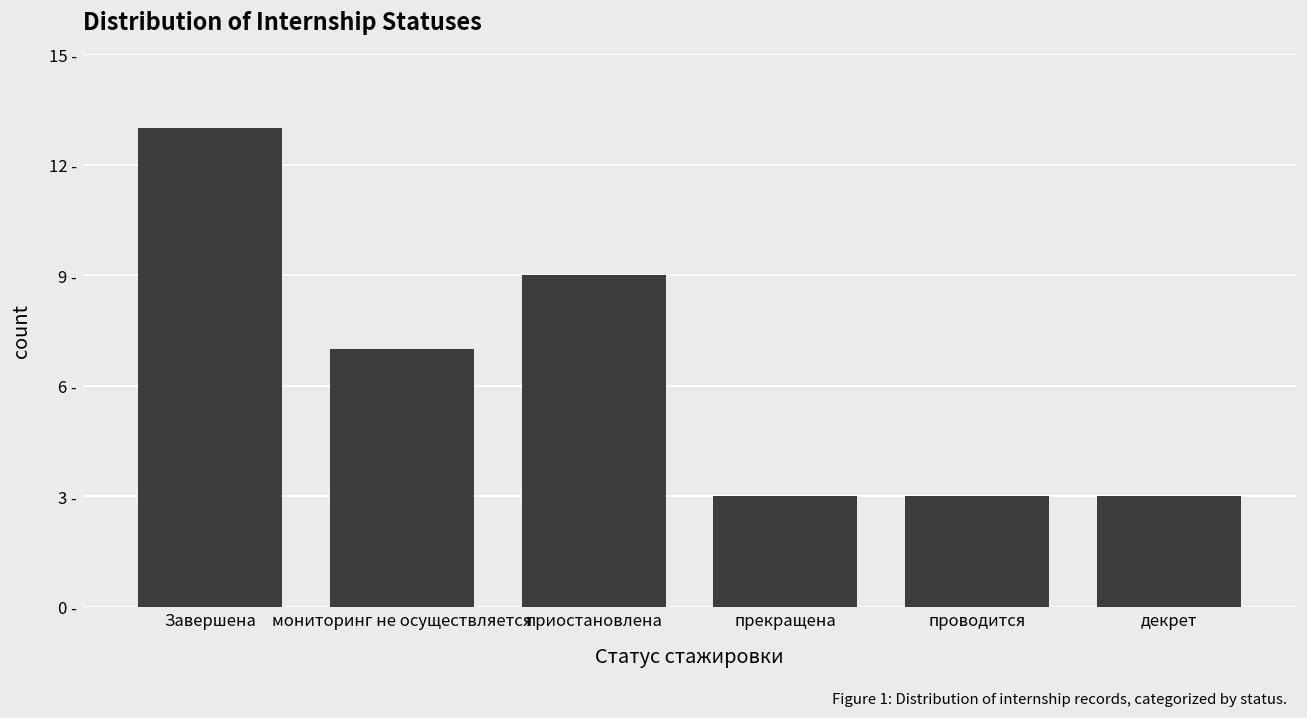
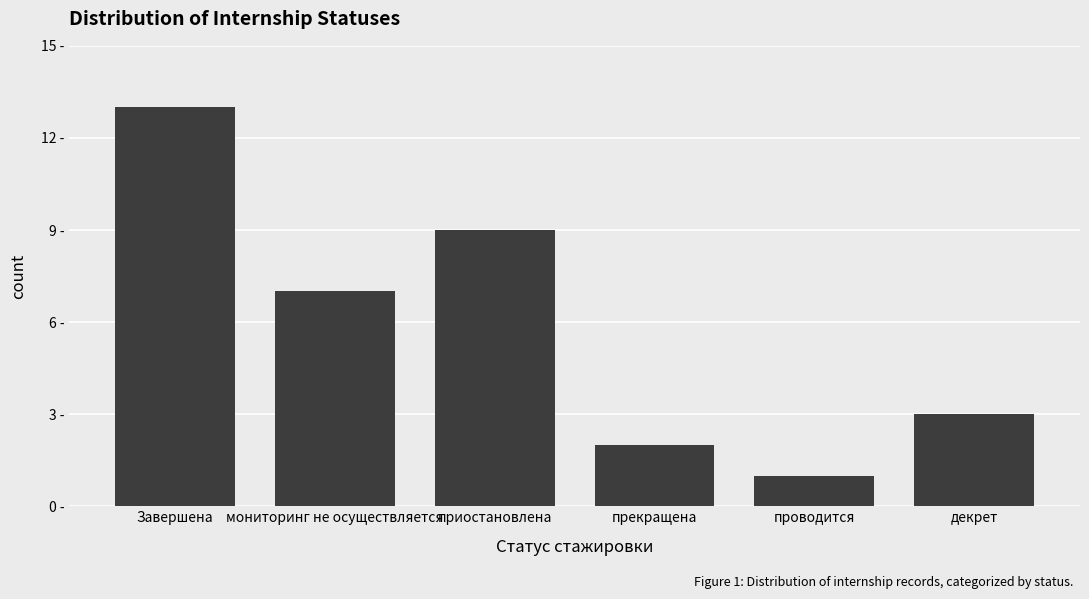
прекращена: 3 - -> 2 -
проводится: 3 - -> 1 -
